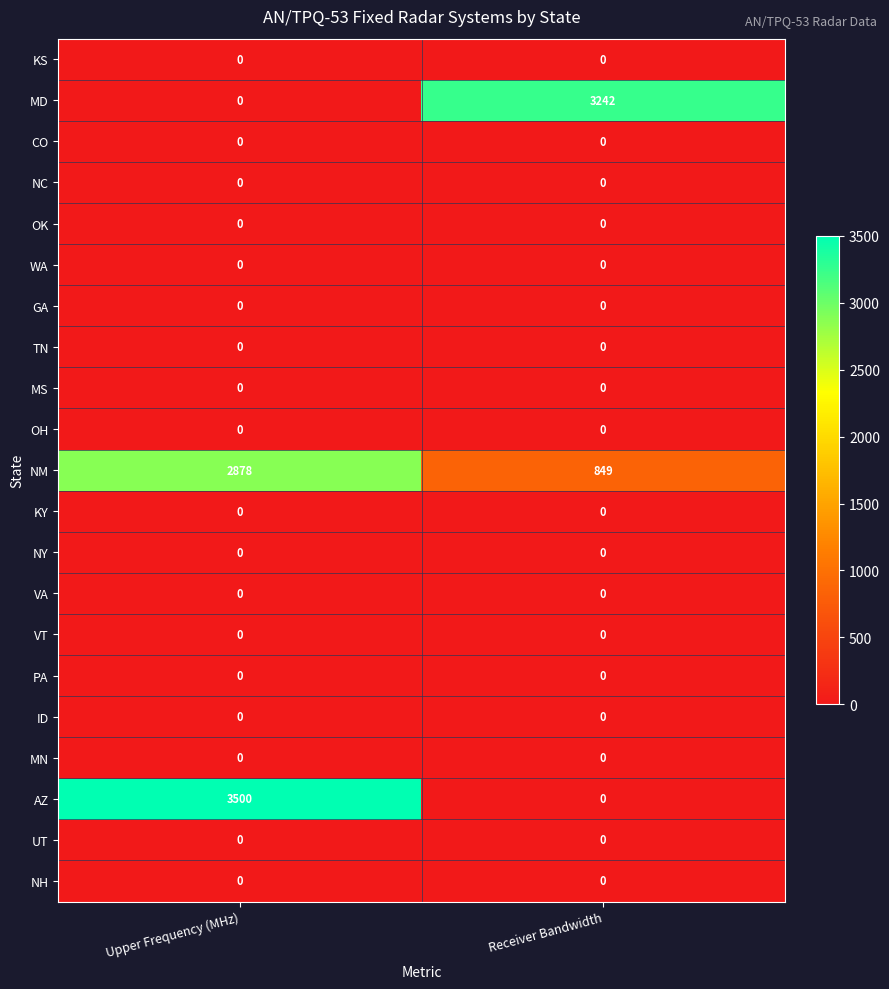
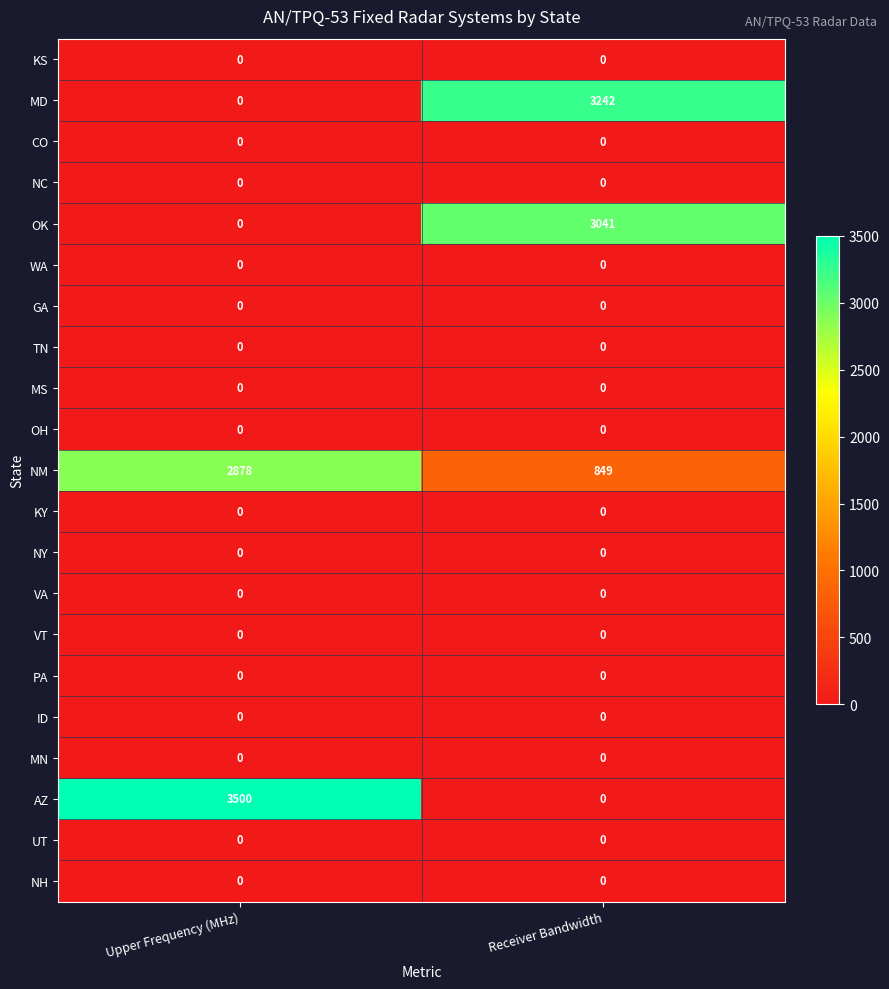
OK, Receiver Bandwidth: 0 -> 3041
